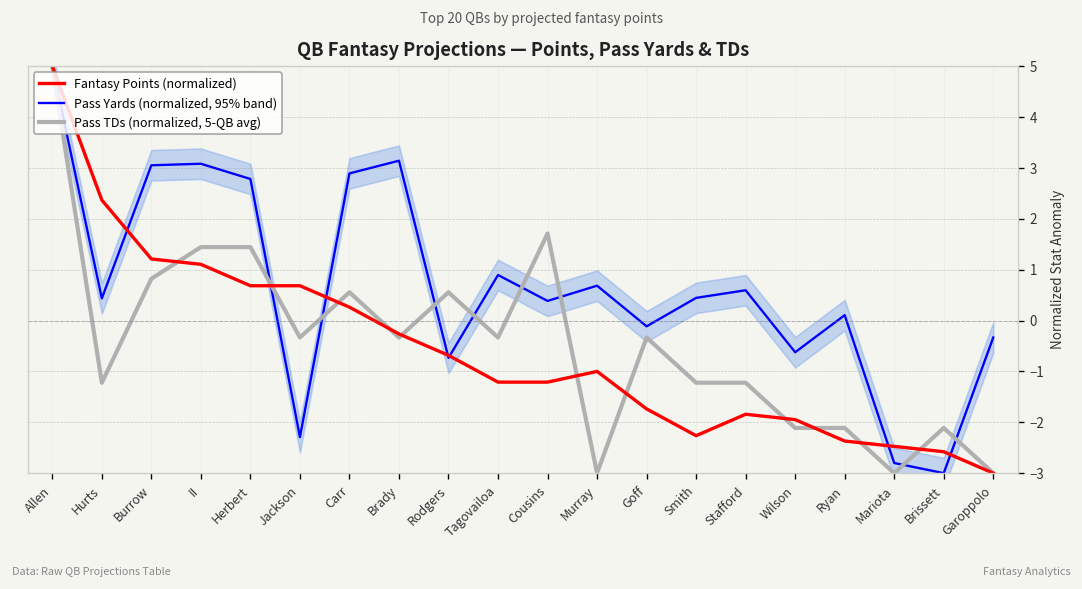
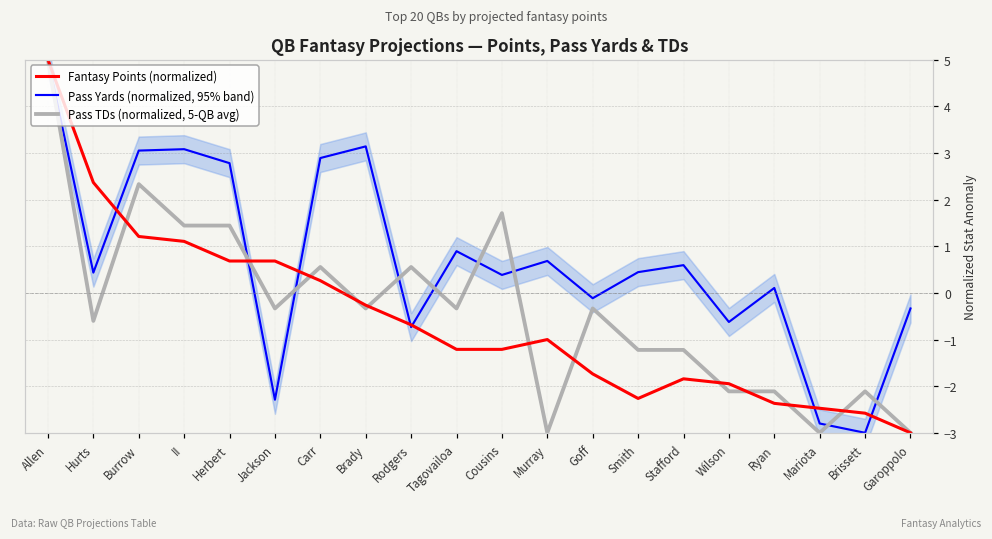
Pass TDs (normalized, 5-QB avg), Hurts: -1.2 -> -0.6
Pass TDs (normalized, 5-QB avg), Burrow: 0.8 -> 2.3
